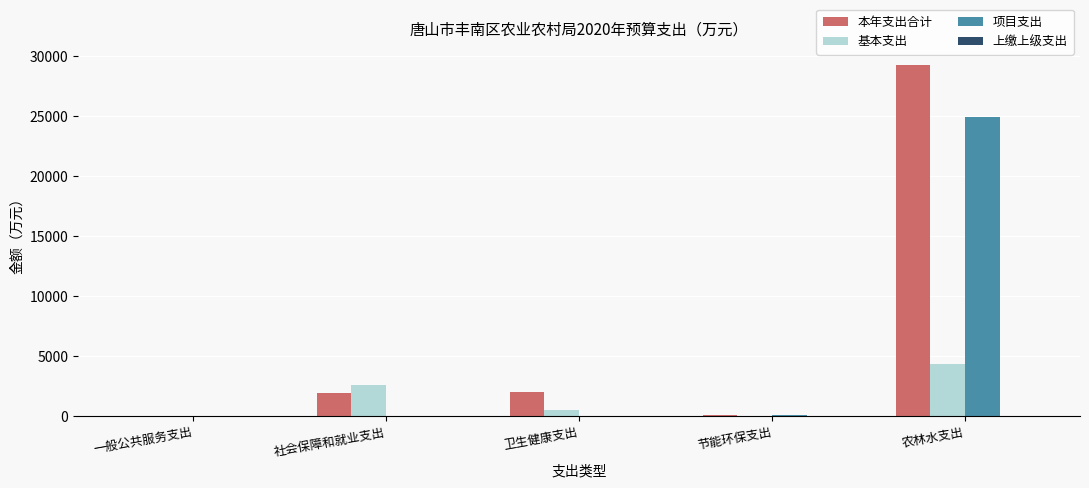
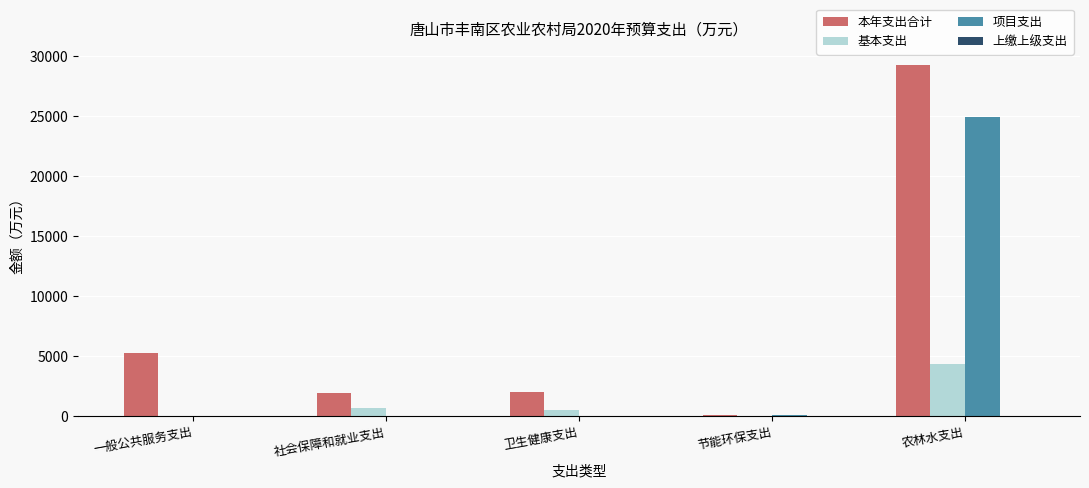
本年支出合计, 一般公共服务支出: 0 -> 5300
基本支出, 社会保障和就业支出: 2600 -> 700
